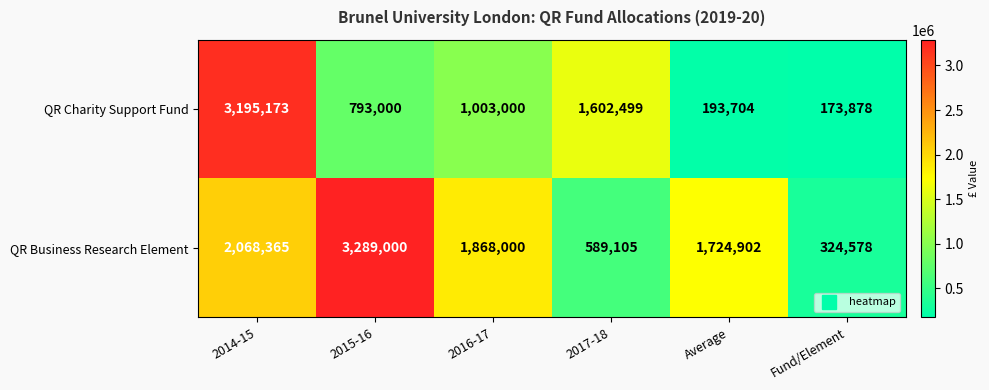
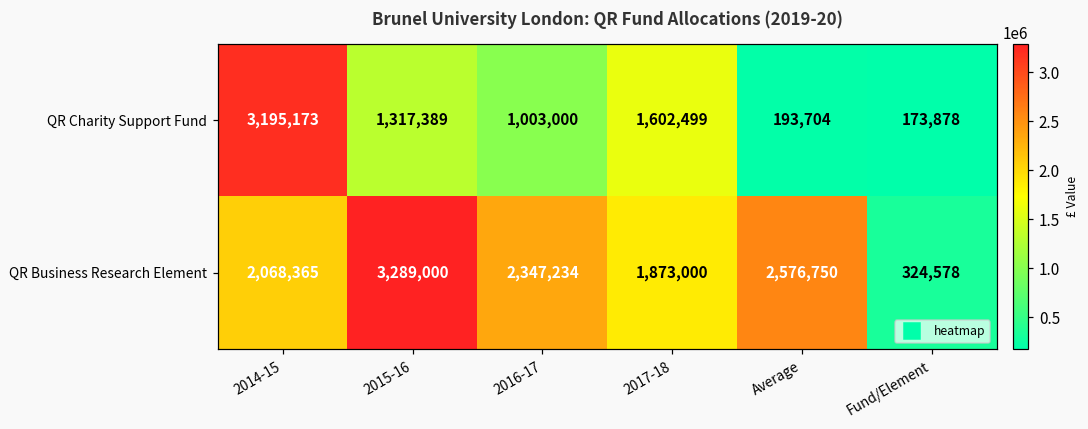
QR Charity Support Fund, 2015-16: 793,000 -> 1,317,389
QR Business Research Element, 2016-17: 1,868,000 -> 2,347,234
QR Business Research Element, 2017-18: 589,105 -> 1,873,000
QR Business Research Element, Average: 1,724,902 -> 2,576,750
